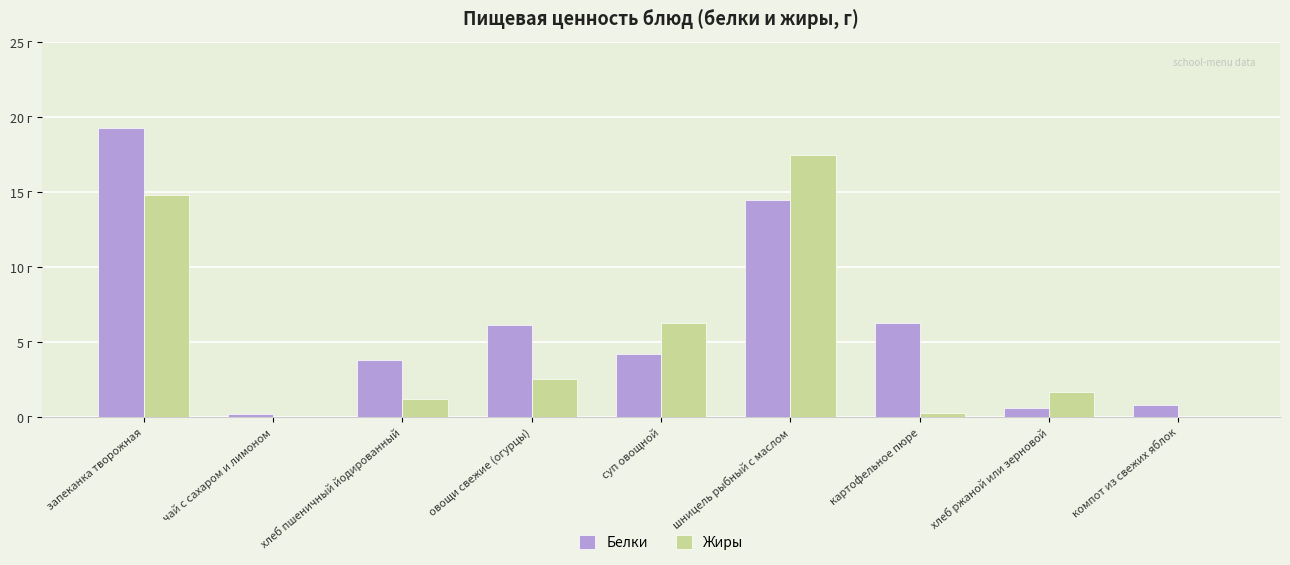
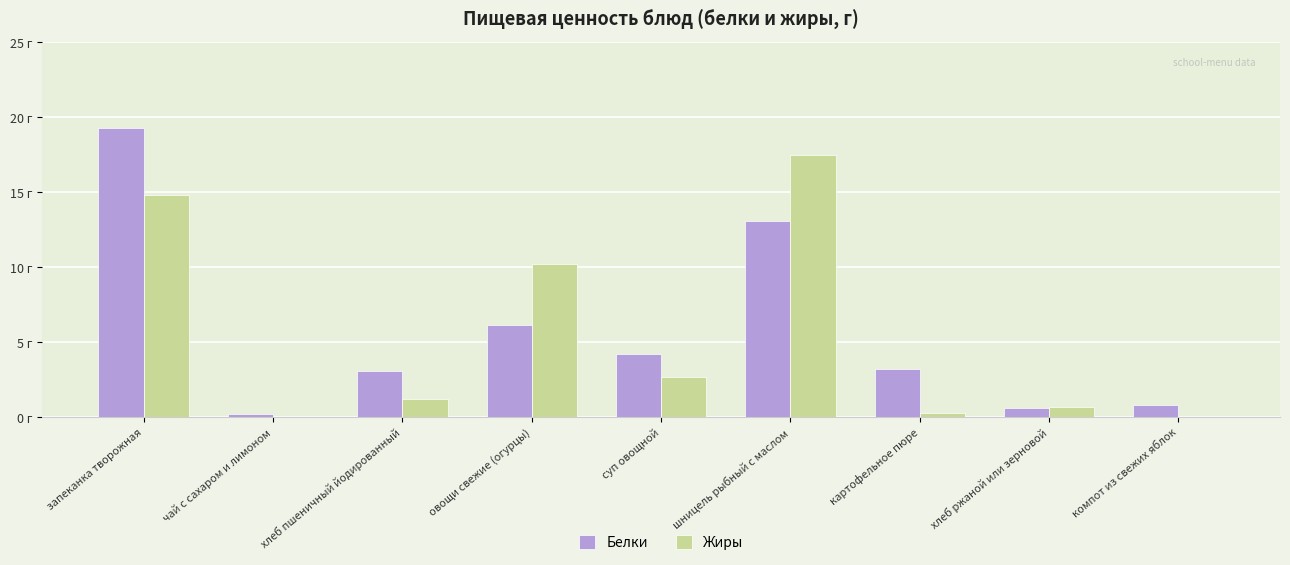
Белки, хлеб пшеничный йодированный: 3.8 г -> 3.1 г
Жиры, овощи свежие (огурцы): 2.6 г -> 10.2 г
Жиры, суп овощной: 6.3 г -> 2.7 г
Белки, шницель рыбный с маслом: 14.5 г -> 13.1 г
Белки, картофельное пюре: 6.3 г -> 3.2 г
Жиры, хлеб ржаной или зерновой: 1.7 г -> 0.7 г
